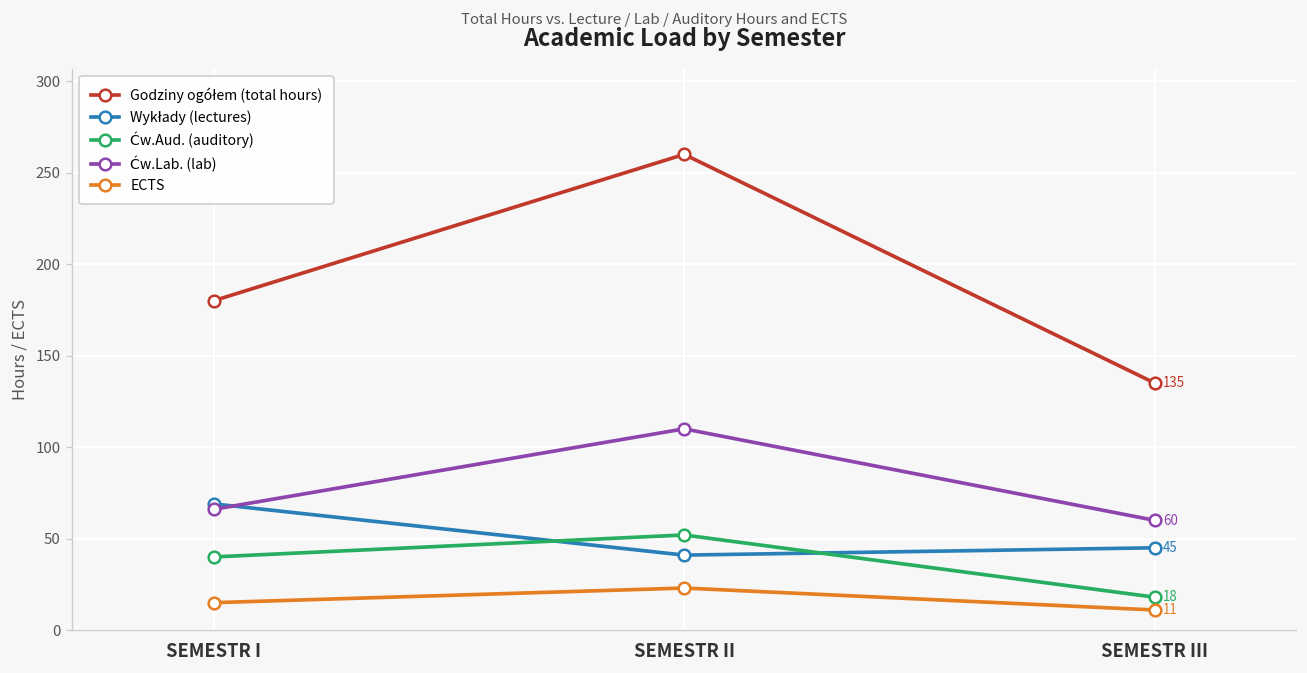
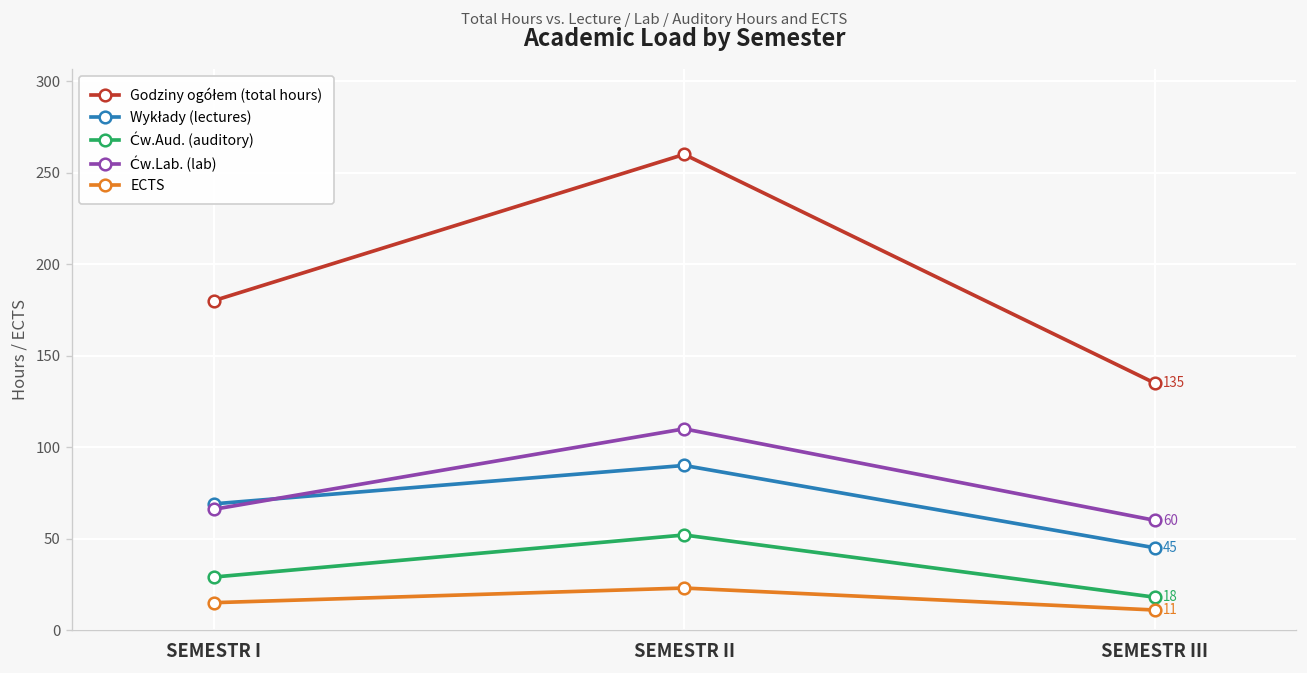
Ćw.Aud. (auditory), SEMESTR I: 40 -> 29
Wykłady (lectures), SEMESTR II: 41 -> 90
